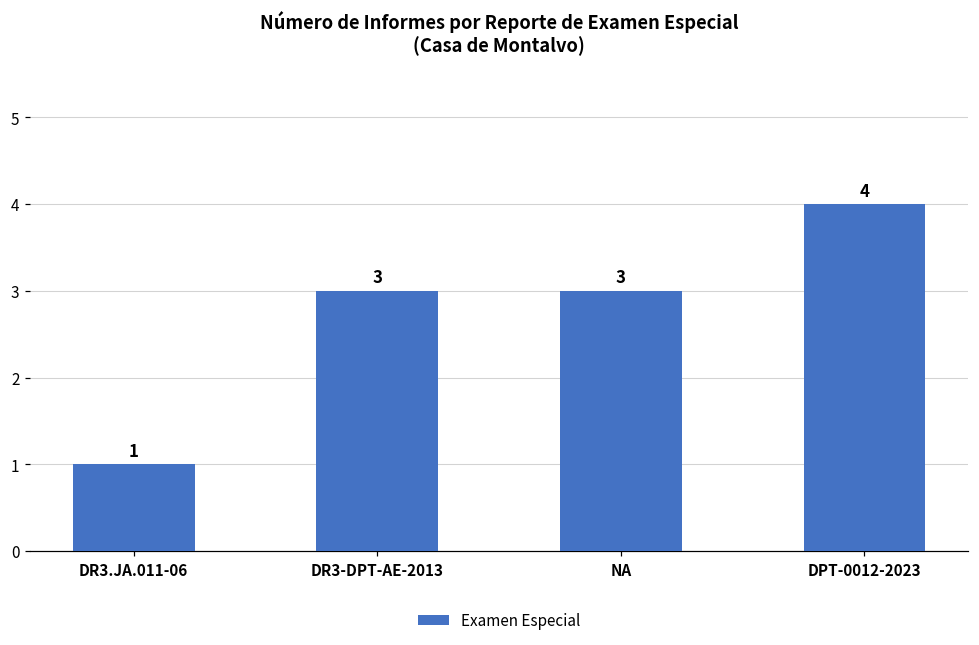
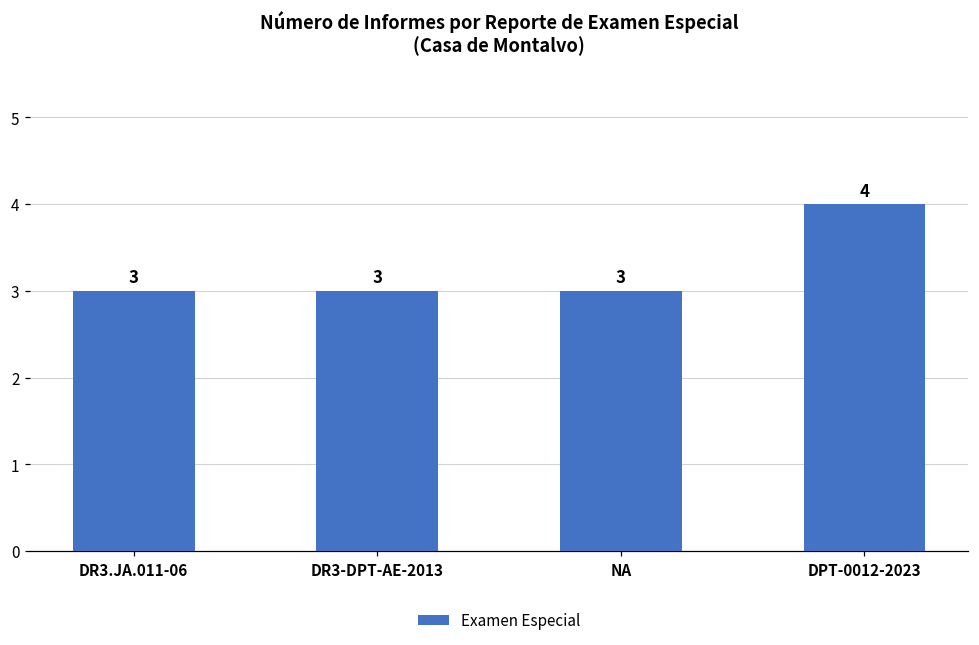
DR3.JA.011-06: 1 -> 3
